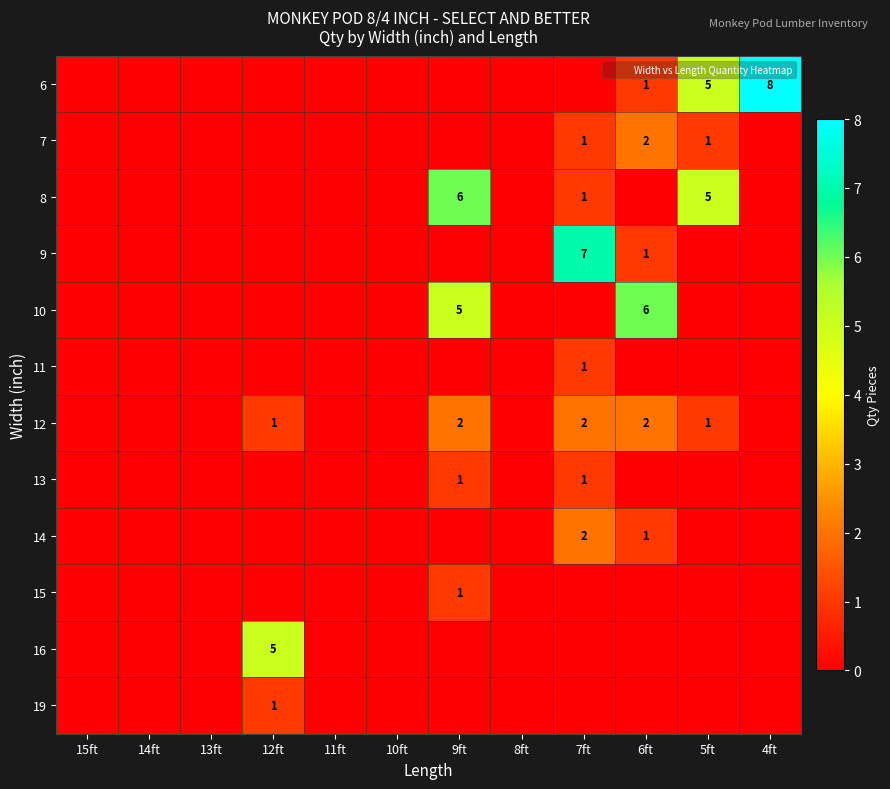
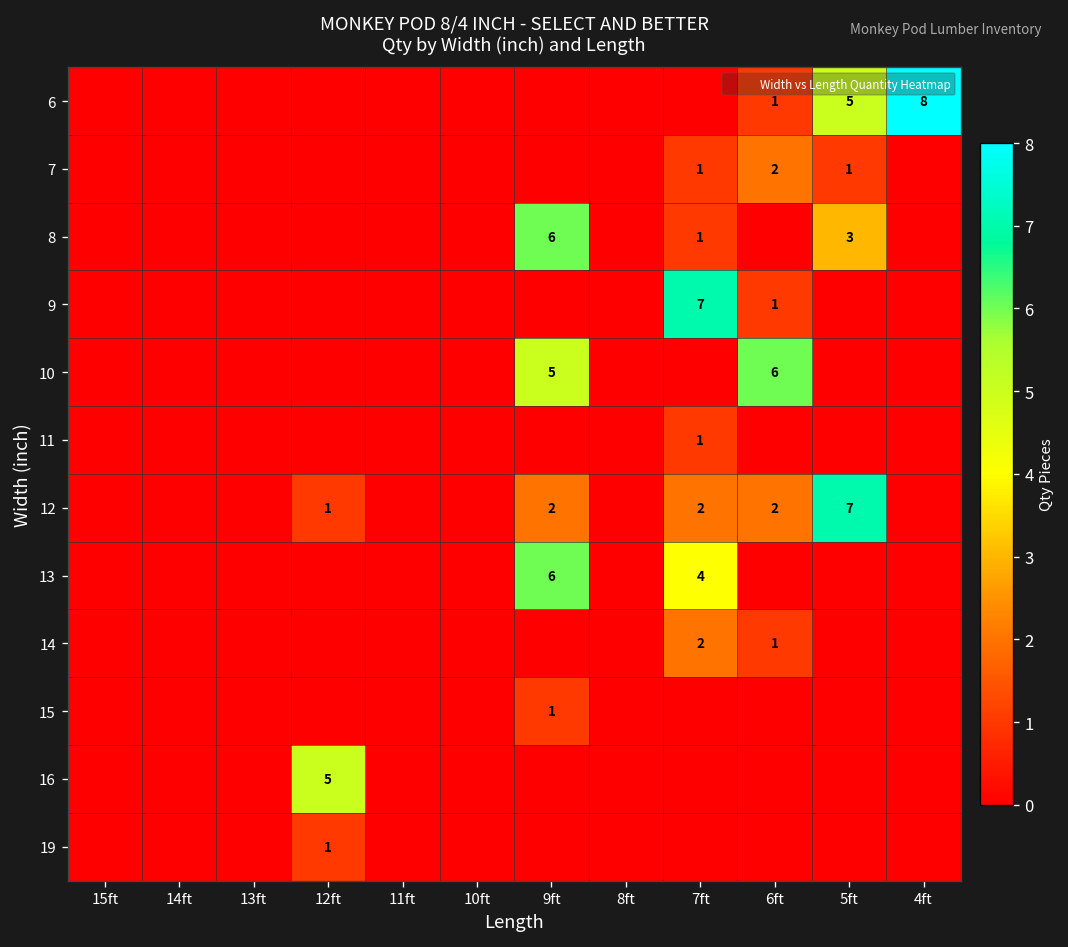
8, 5ft: 5 -> 3
12, 5ft: 1 -> 7
13, 9ft: 1 -> 6
13, 7ft: 1 -> 4
